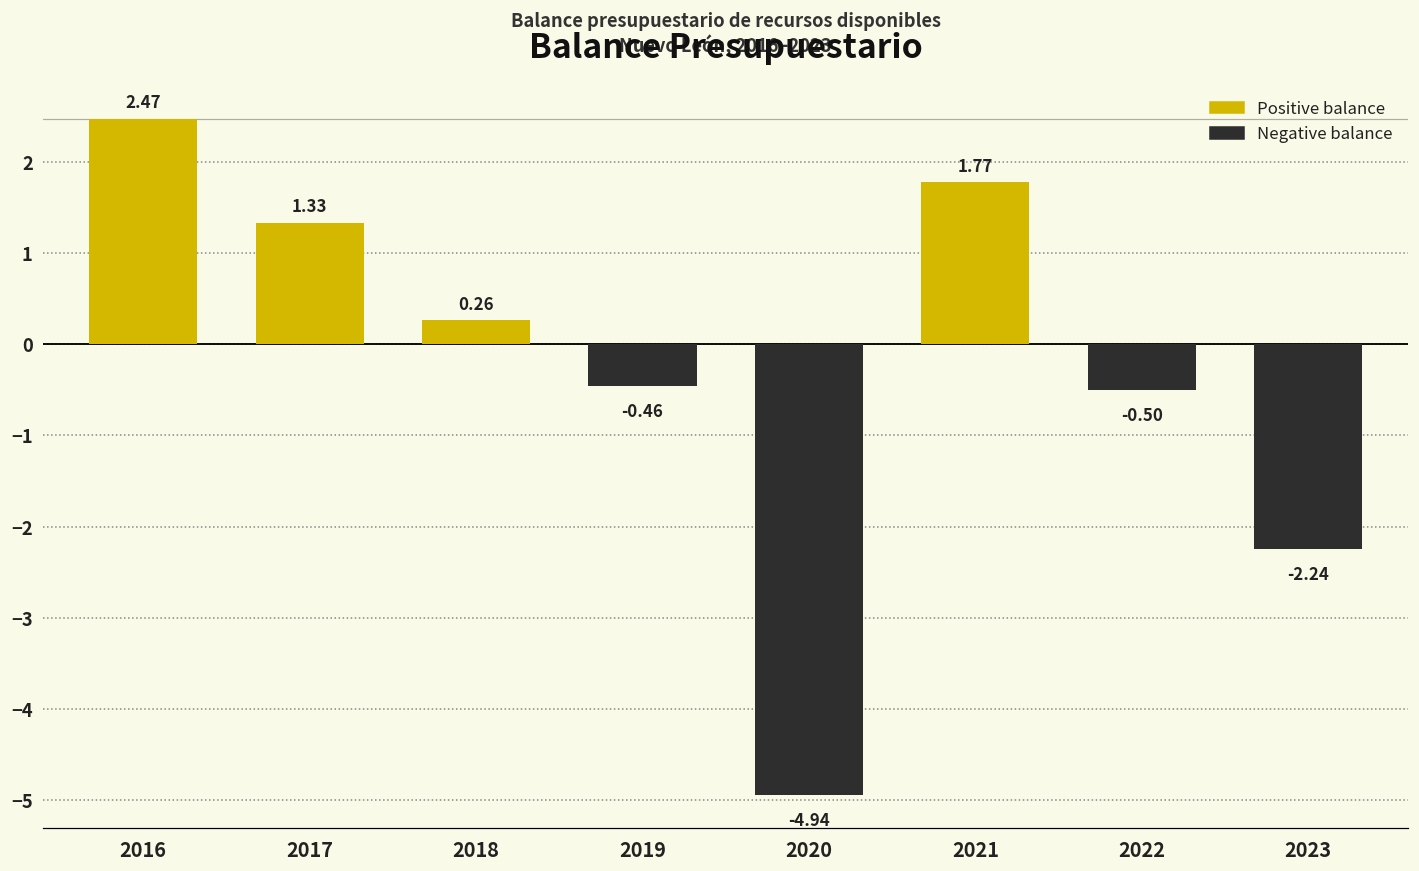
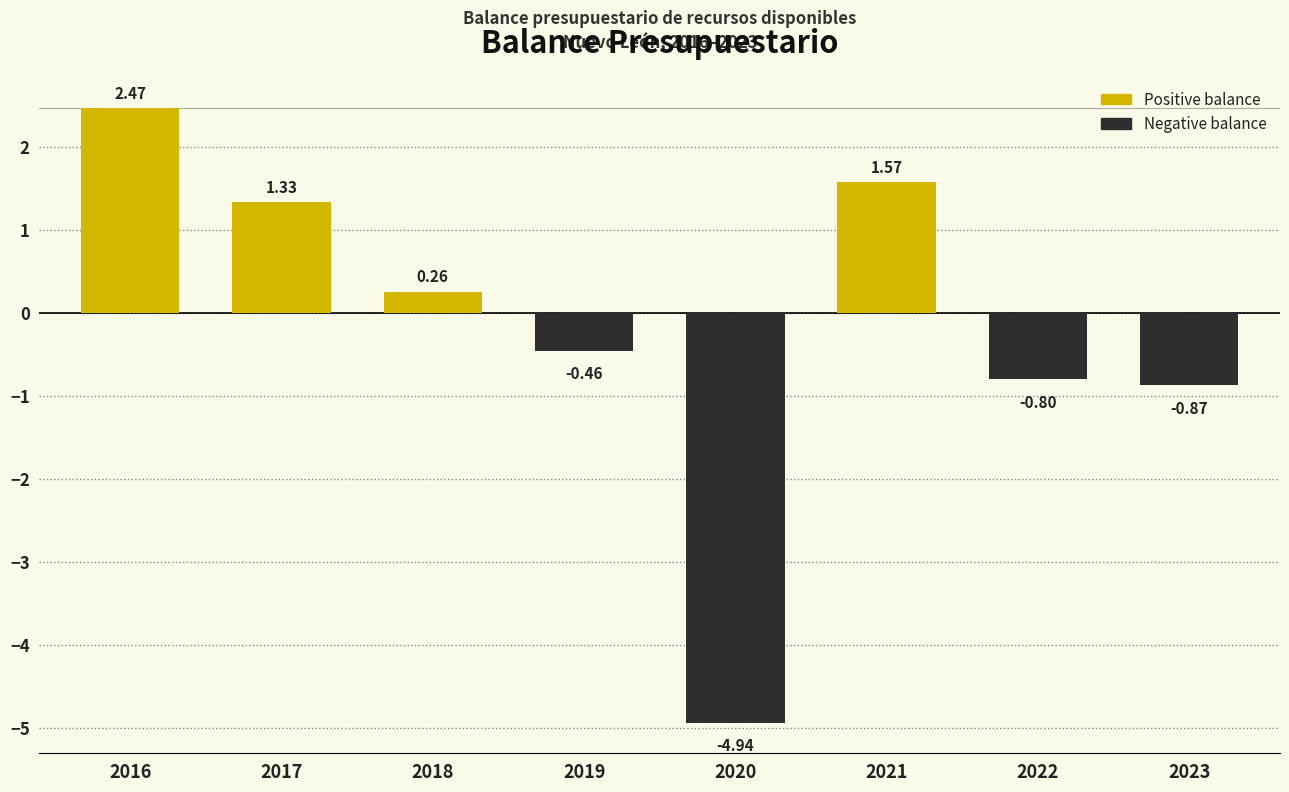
2021: 1.77 -> 1.57
2022: -0.50 -> -0.80
2023: -2.24 -> -0.87
